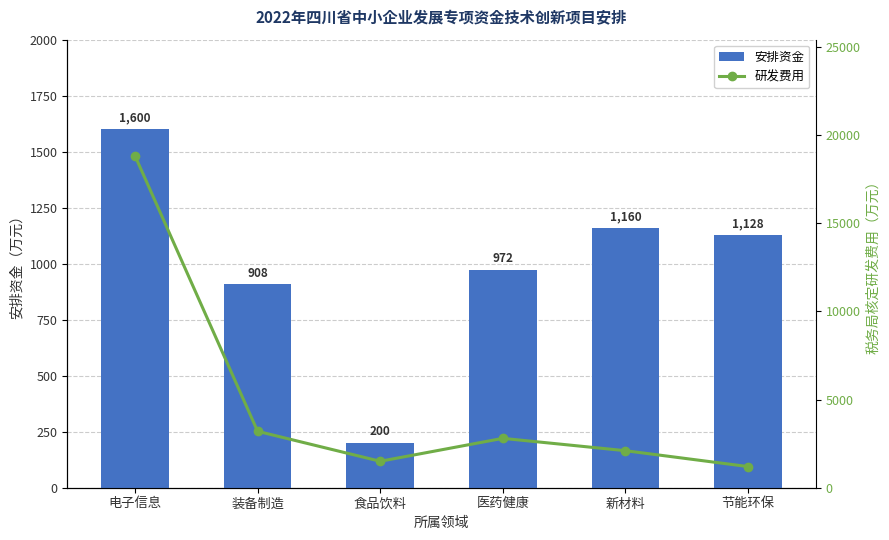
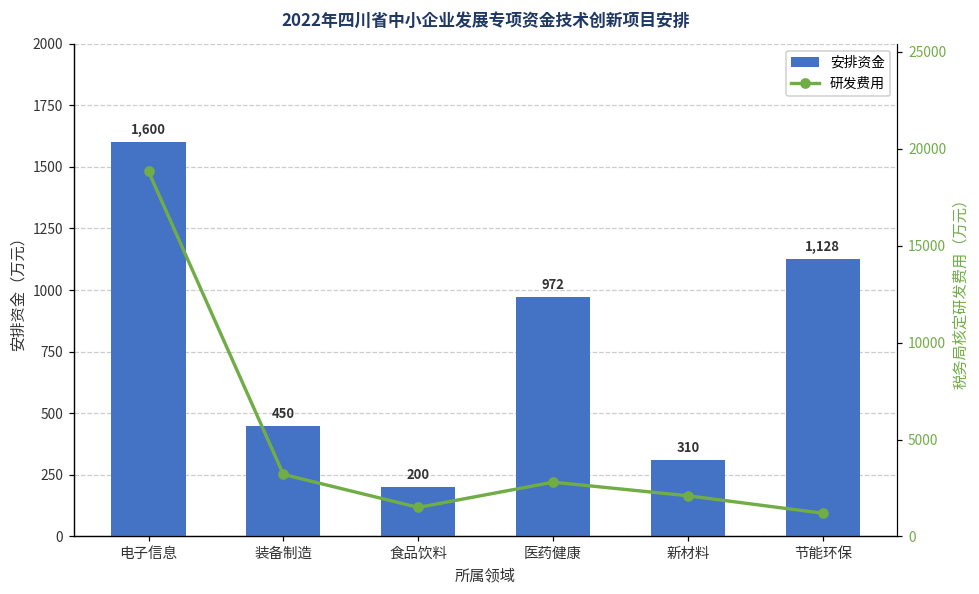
安排资金, 装备制造: 908 -> 450
安排资金, 新材料: 1,160 -> 310
